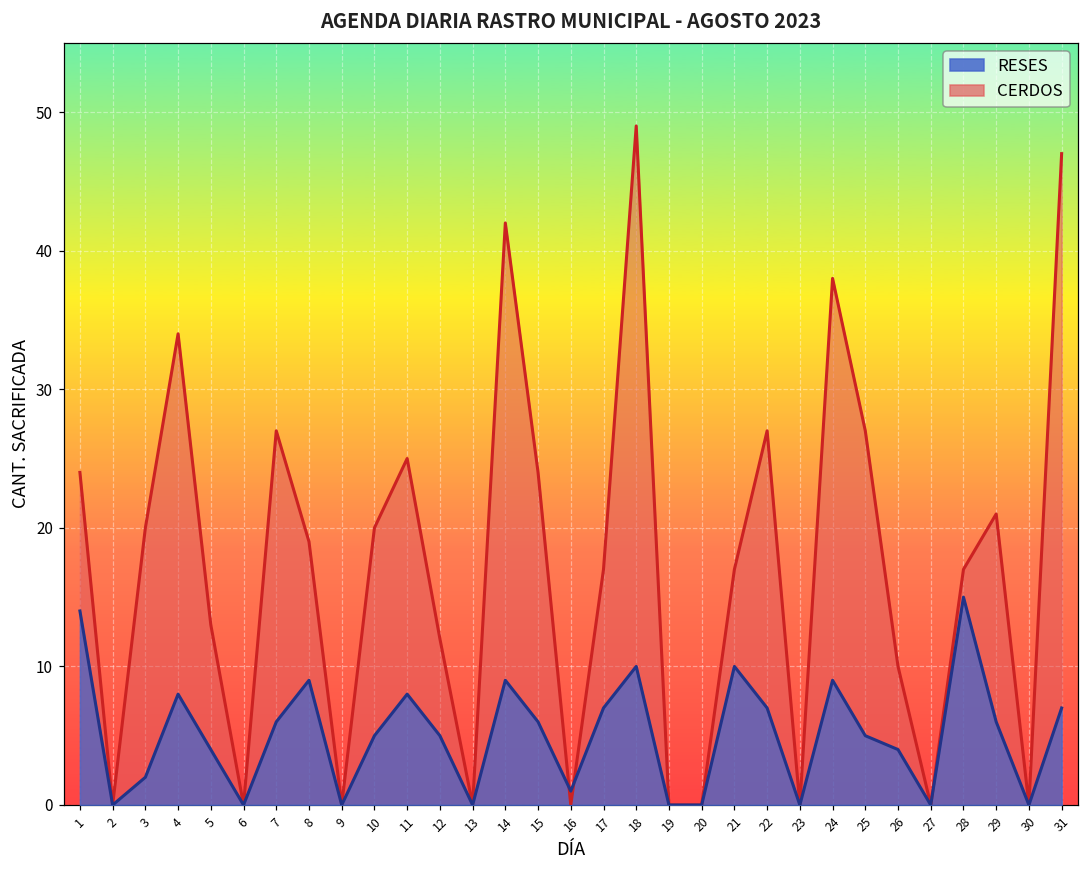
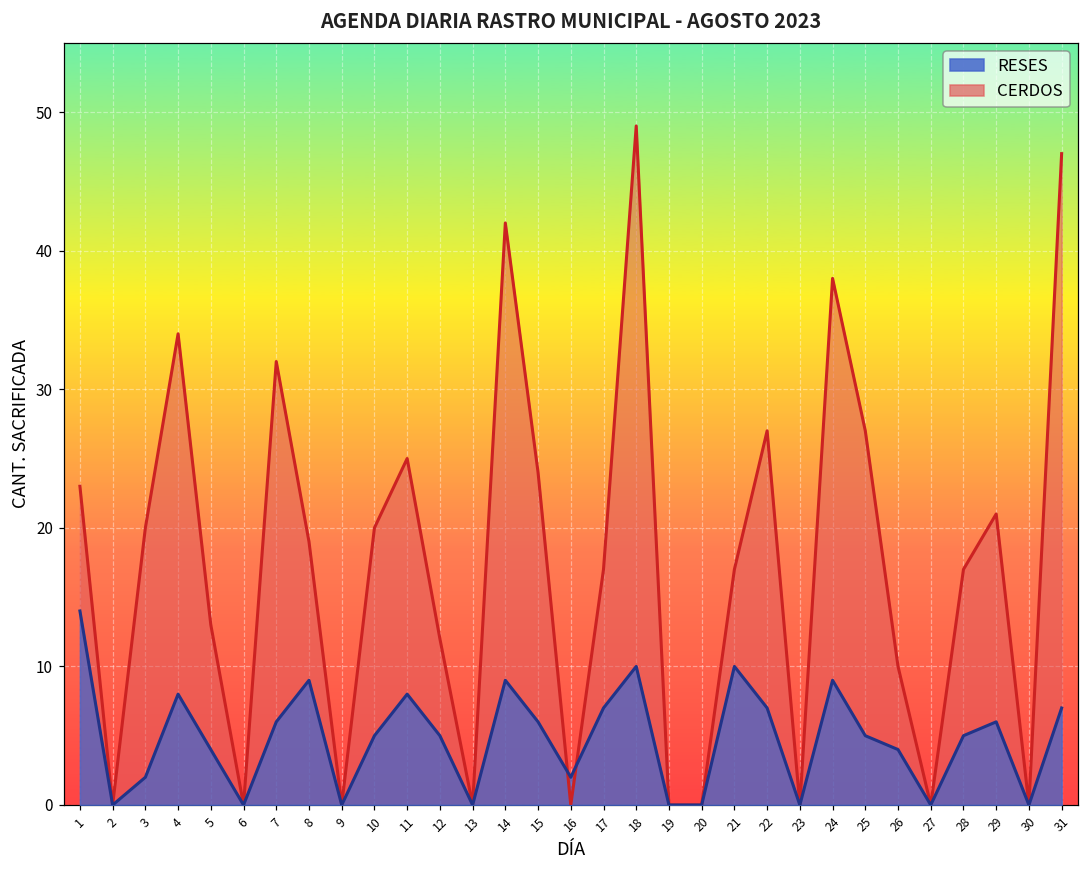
CERDOS, 1: 24 -> 23
CERDOS, 7: 27 -> 32
RESES, 16: 1 -> 2
RESES, 28: 15 -> 5
